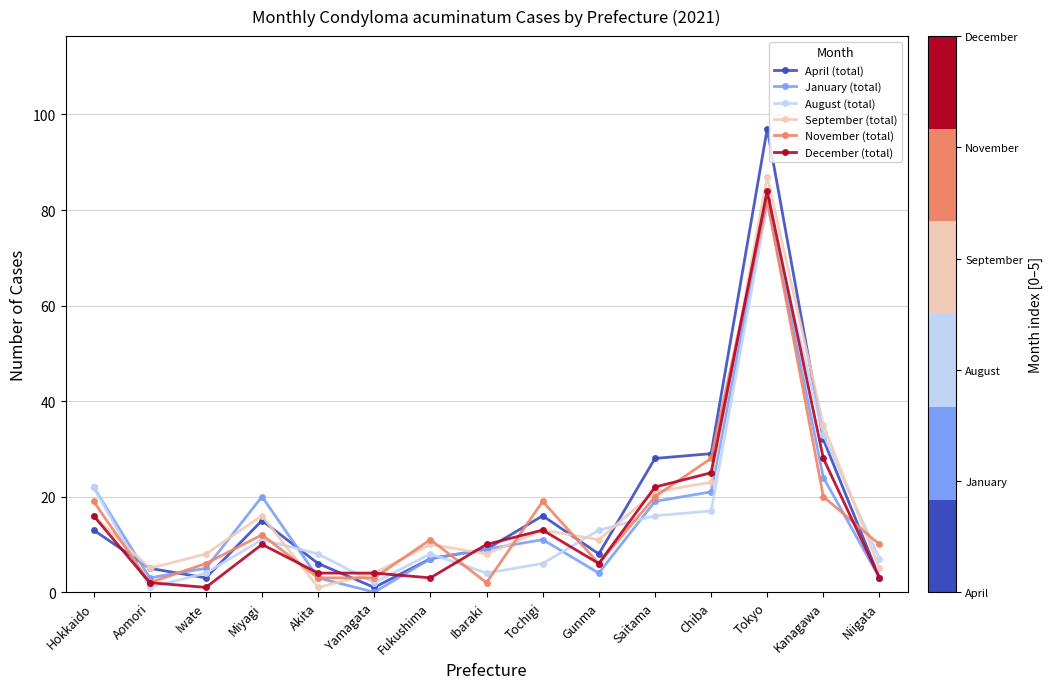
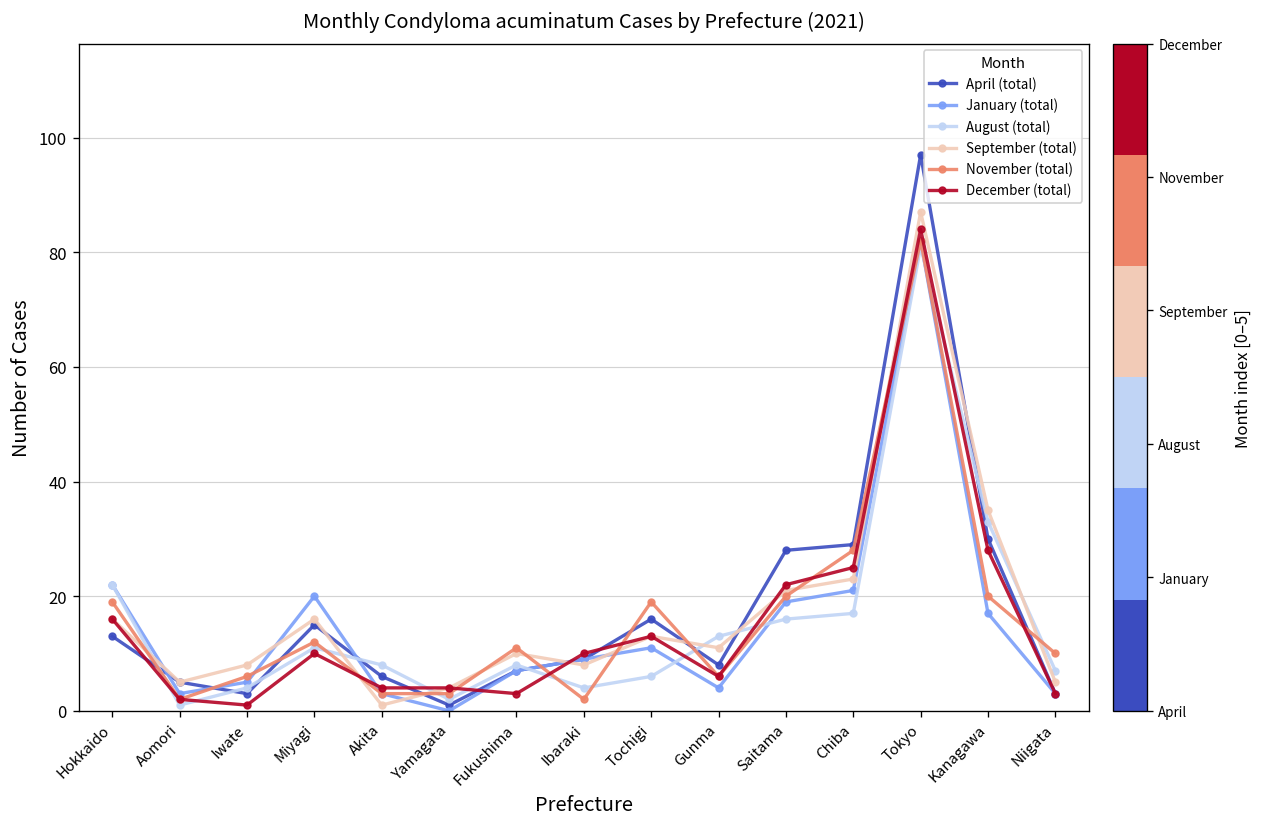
April (total), Kanagawa: 32 -> 30
January (total), Kanagawa: 24 -> 17
